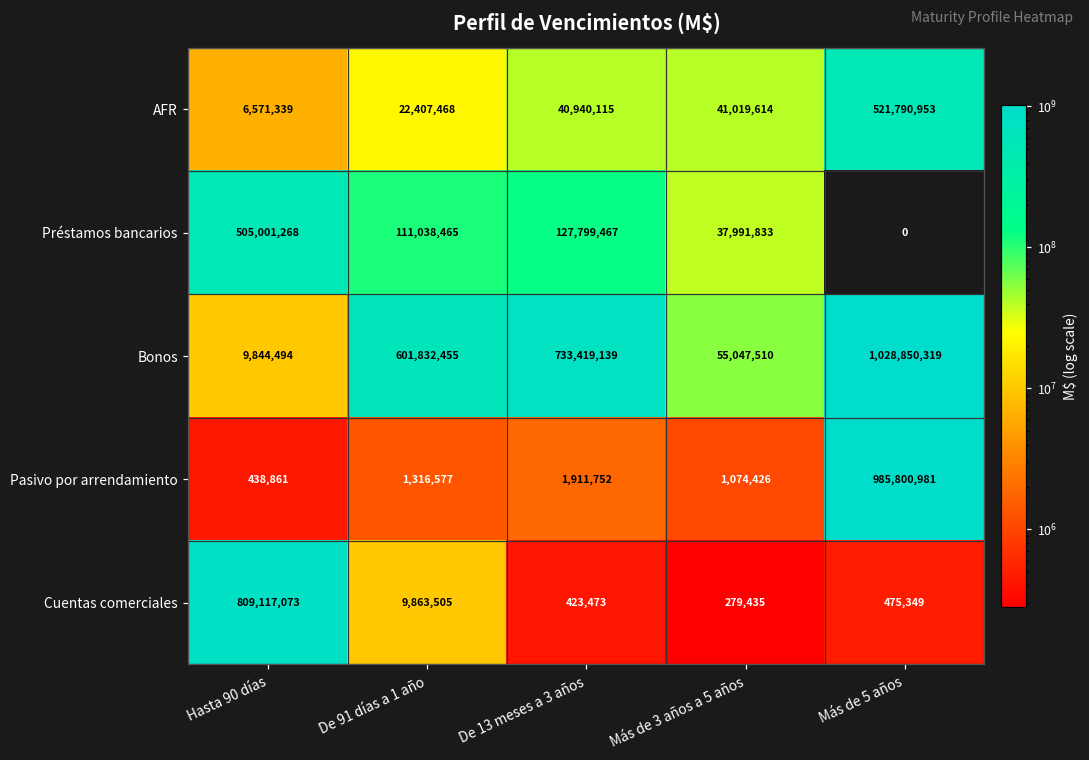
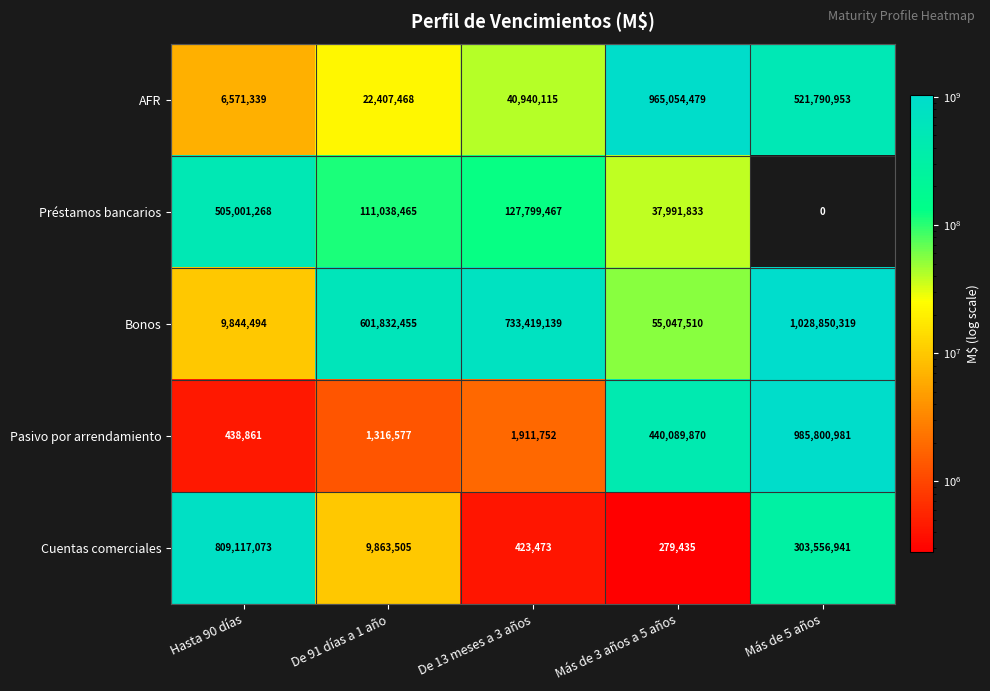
AFR, Más de 3 años a 5 años: 41,019,614 -> 965,054,479
Pasivo por arrendamiento, Más de 3 años a 5 años: 1,074,426 -> 440,089,870
Cuentas comerciales, Más de 5 años: 475,349 -> 303,556,941
